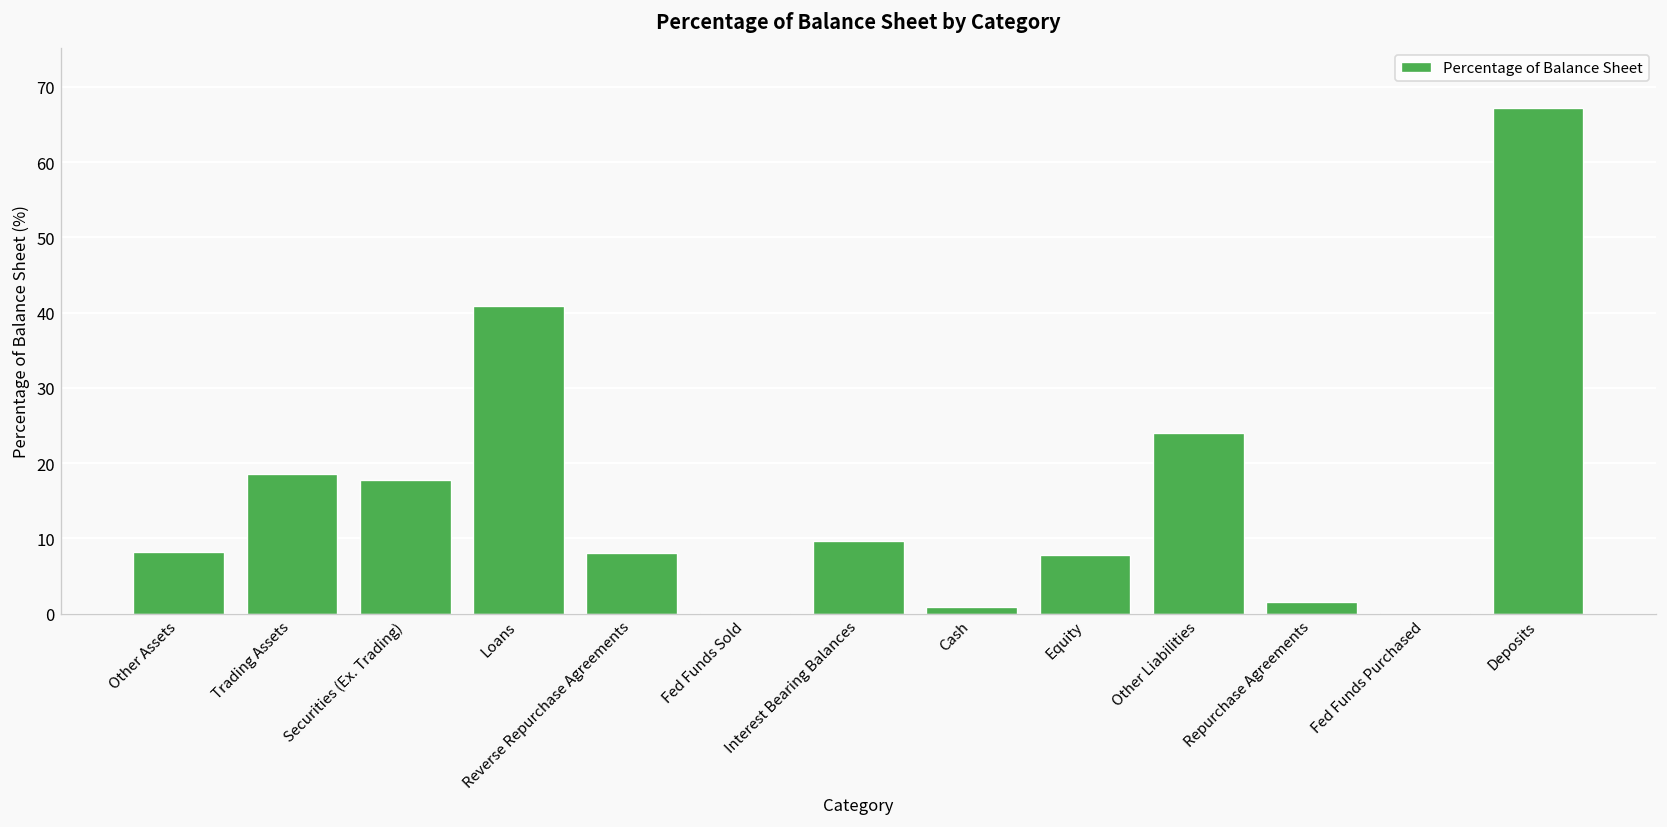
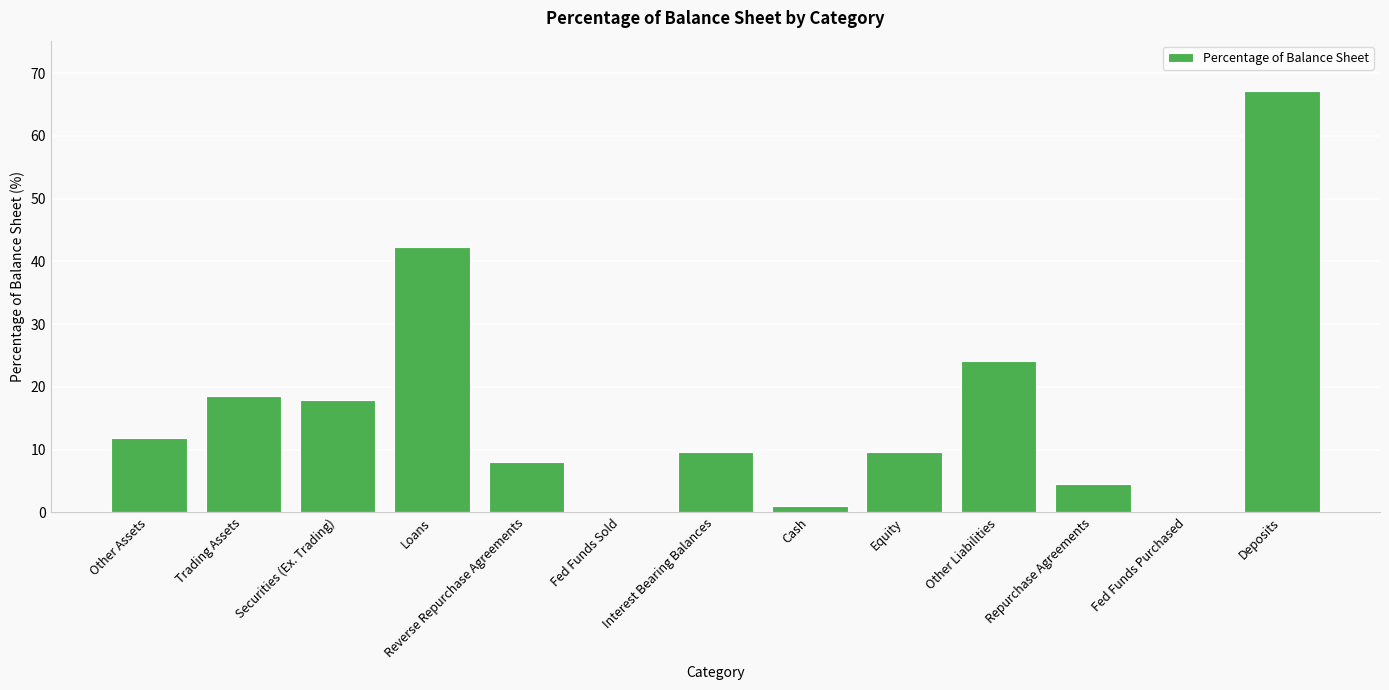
Other Assets: 8 -> 12
Loans: 41 -> 42
Equity: 8 -> 10
Repurchase Agreements: 2 -> 5
